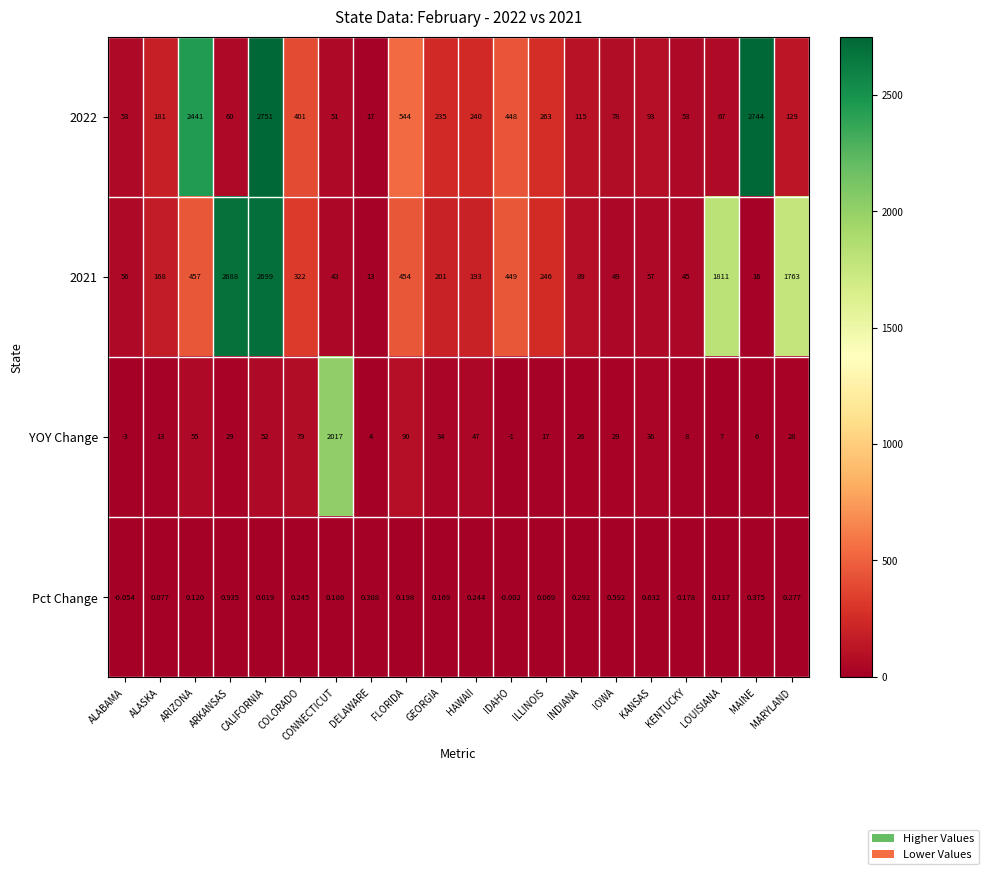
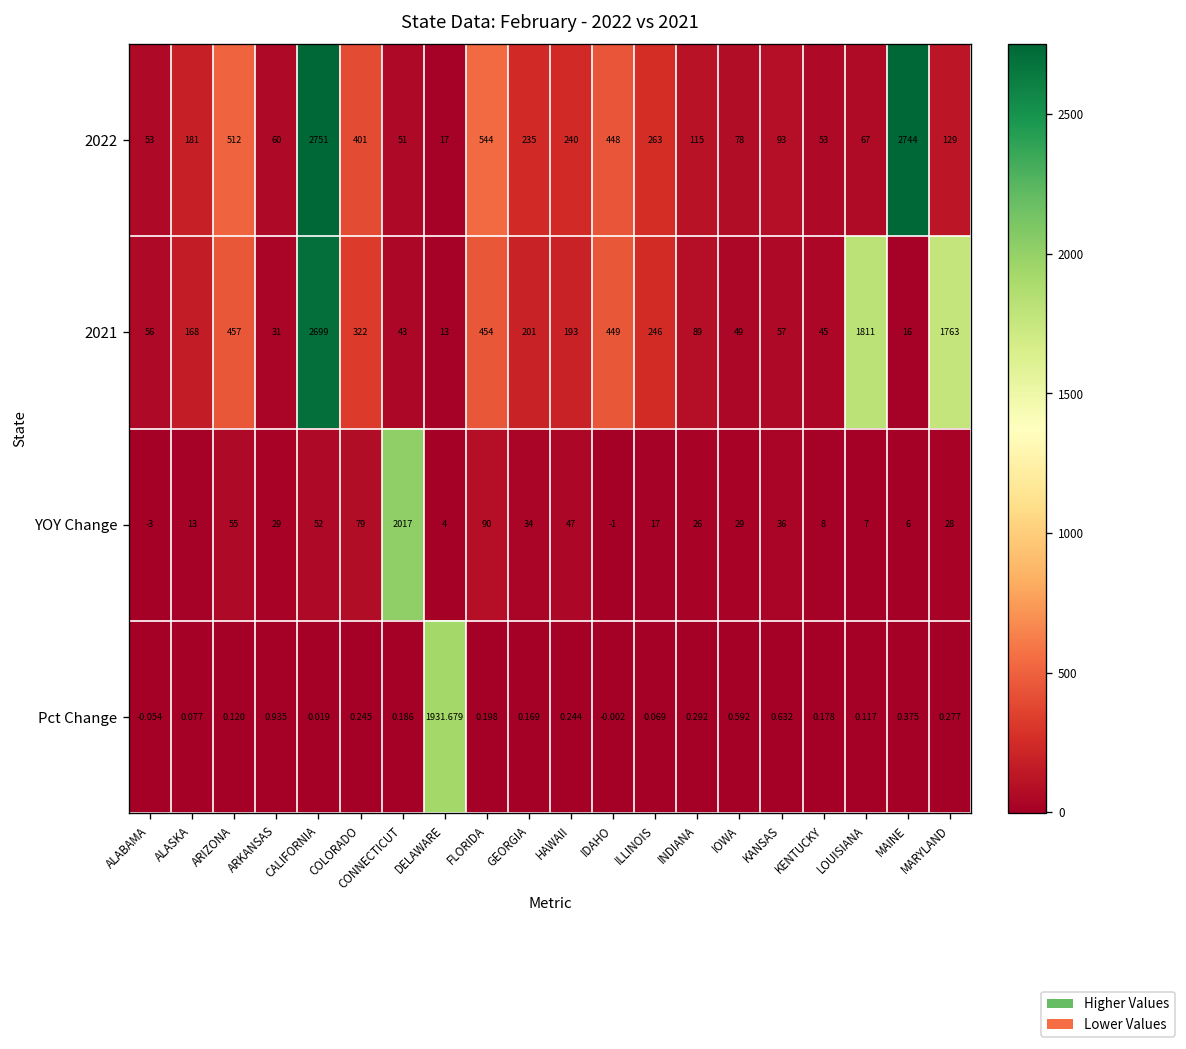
2022, ARIZONA: 2441 -> 512
2021, ARKANSAS: 2688 -> 31
Pct Change, DELAWARE: 0.308 -> 1931.679
